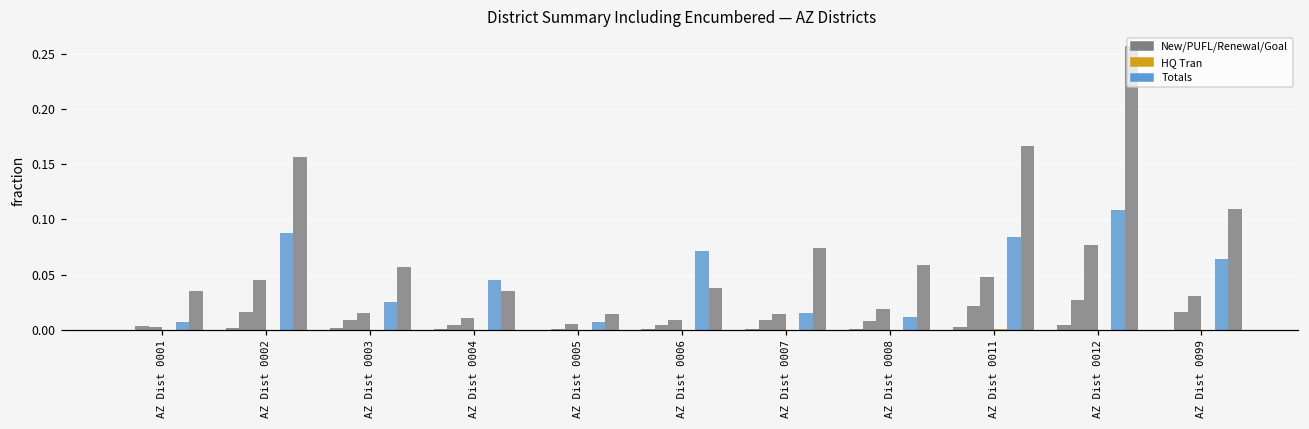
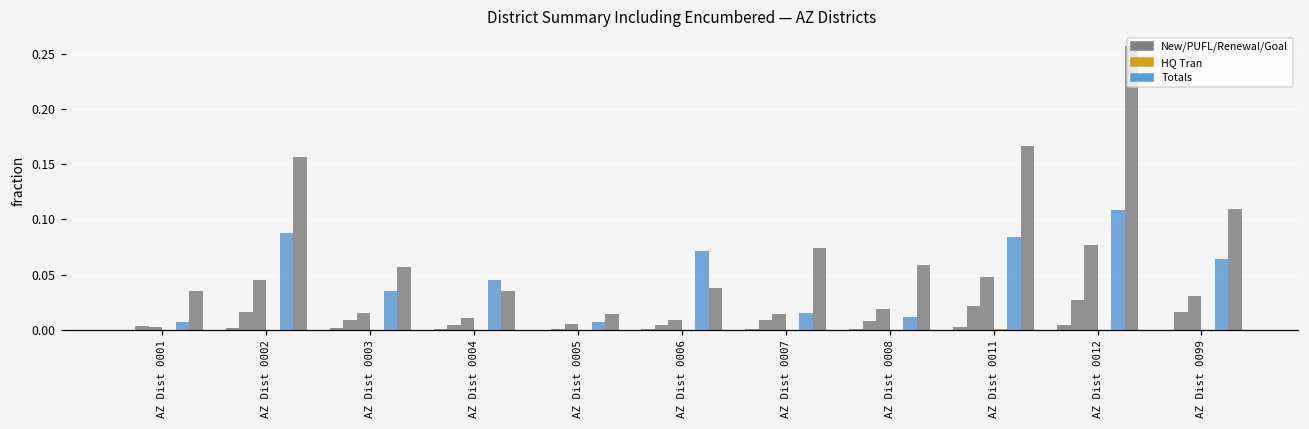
Totals, AZ Dist 0003: 0.025 -> 0.036
